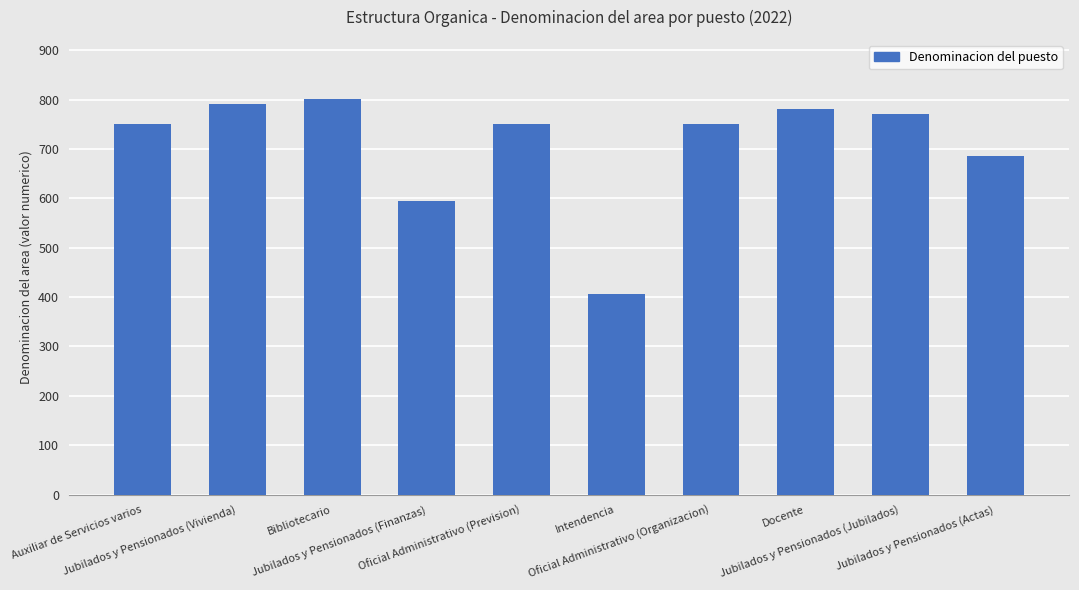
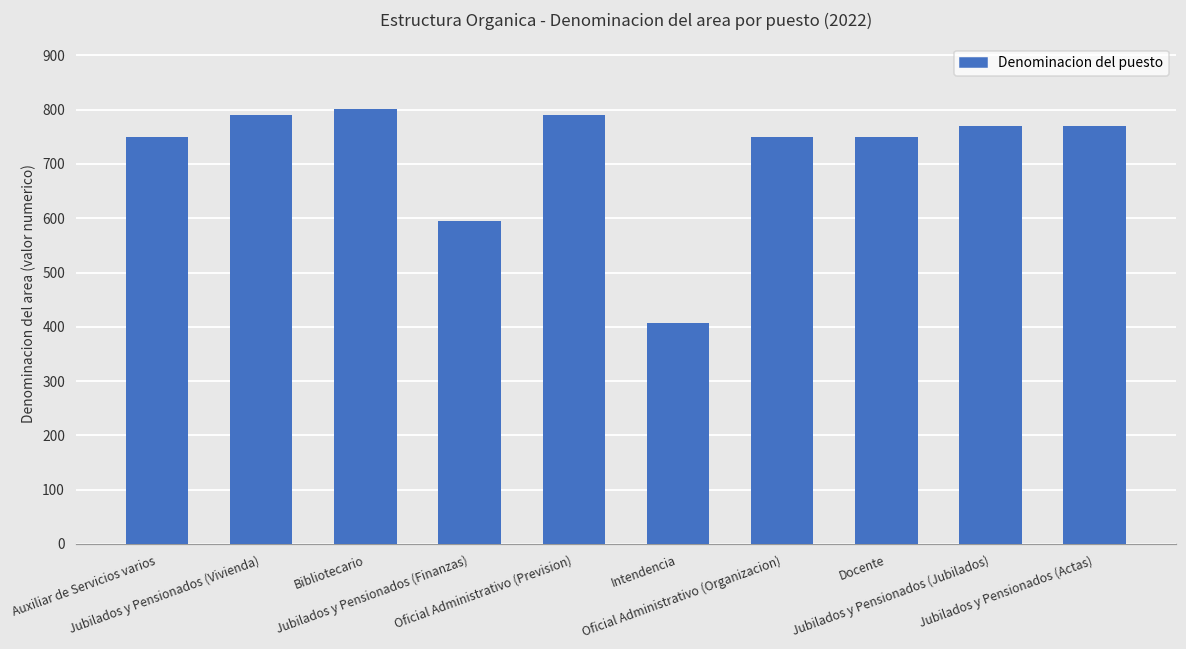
Oficial Administrativo (Prevision): 750 -> 790
Docente: 780 -> 750
Jubilados y Pensionados (Actas): 690 -> 770
